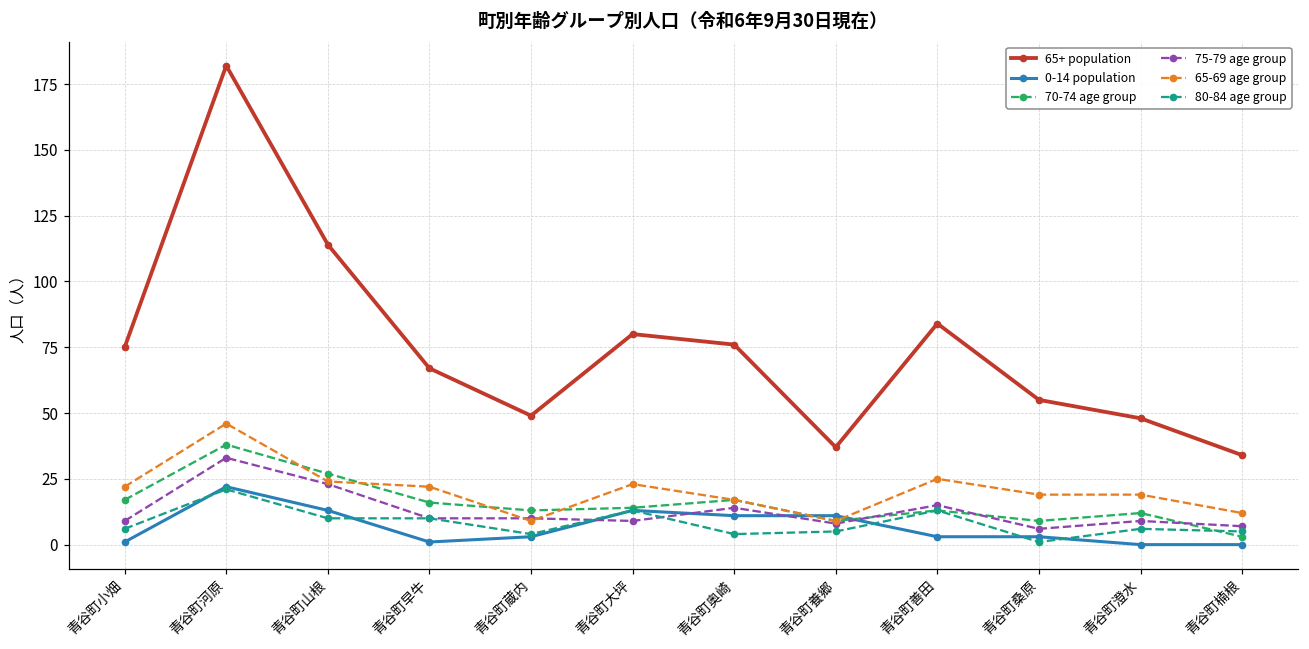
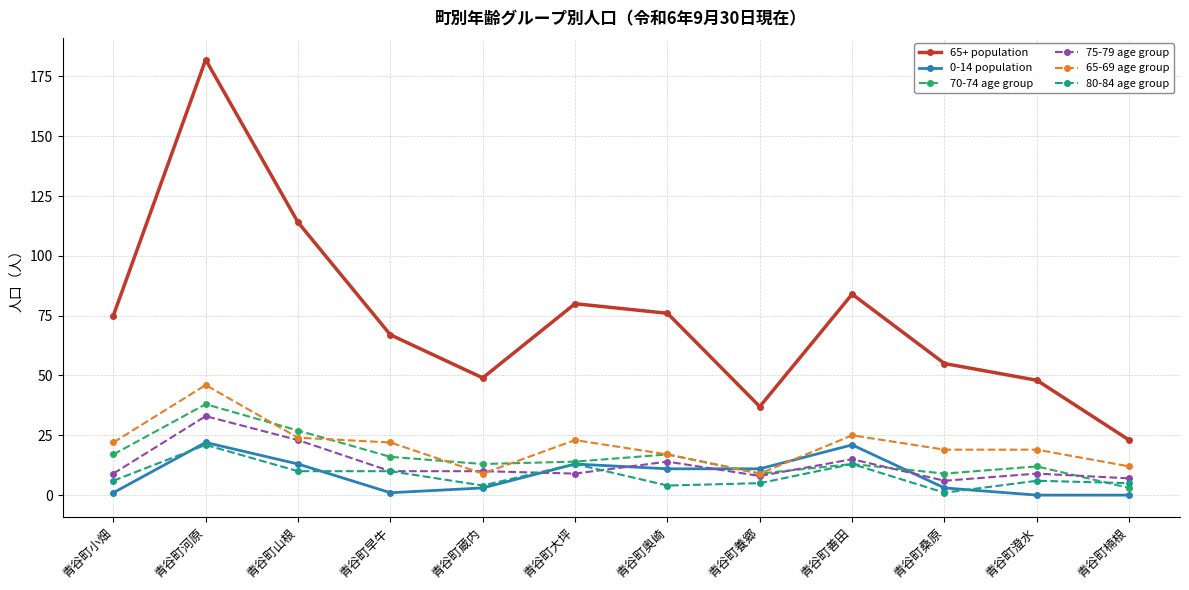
0-14 population, 青谷町善田: 3 -> 21
65+ population, 青谷町楠根: 34 -> 23
